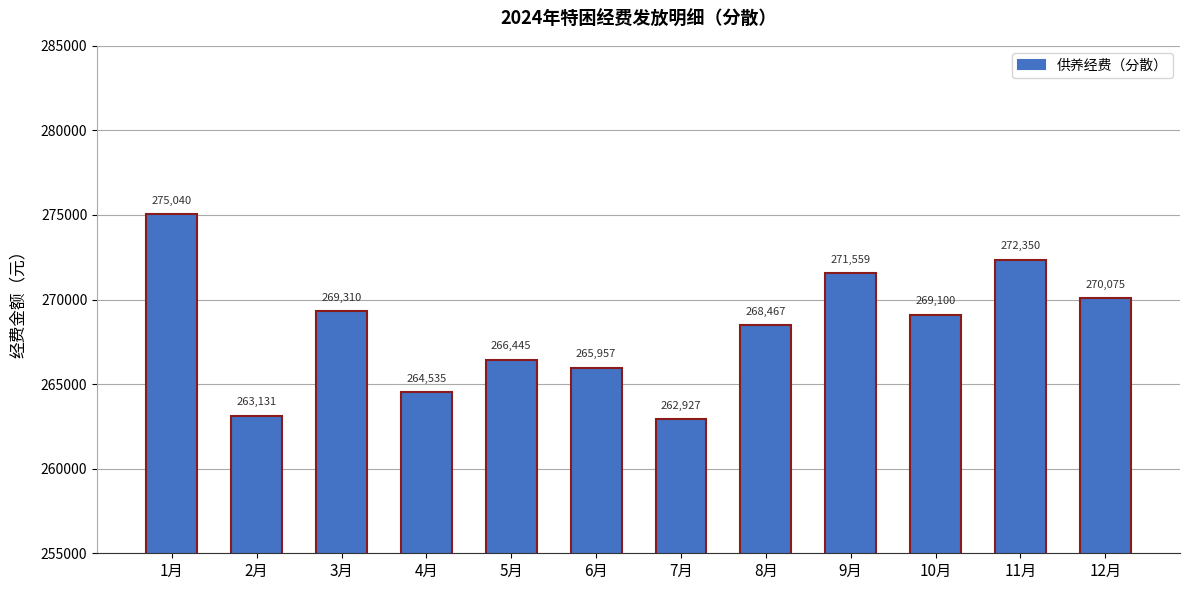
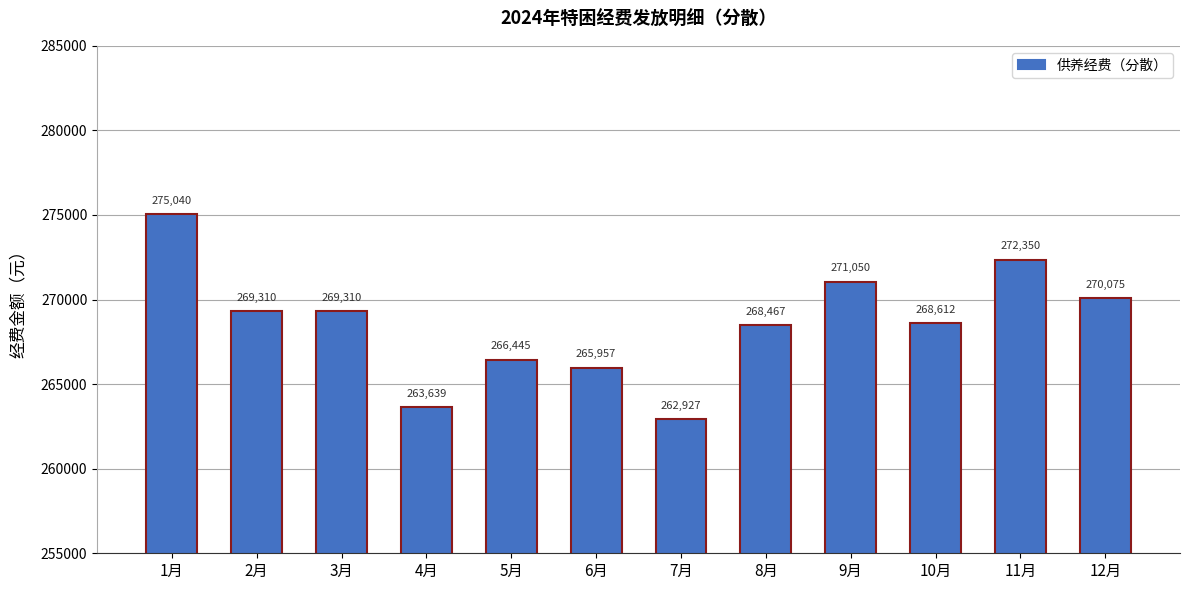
2月: 263,131 -> 269,310
4月: 264,535 -> 263,639
9月: 271,559 -> 271,050
10月: 269,100 -> 268,612
